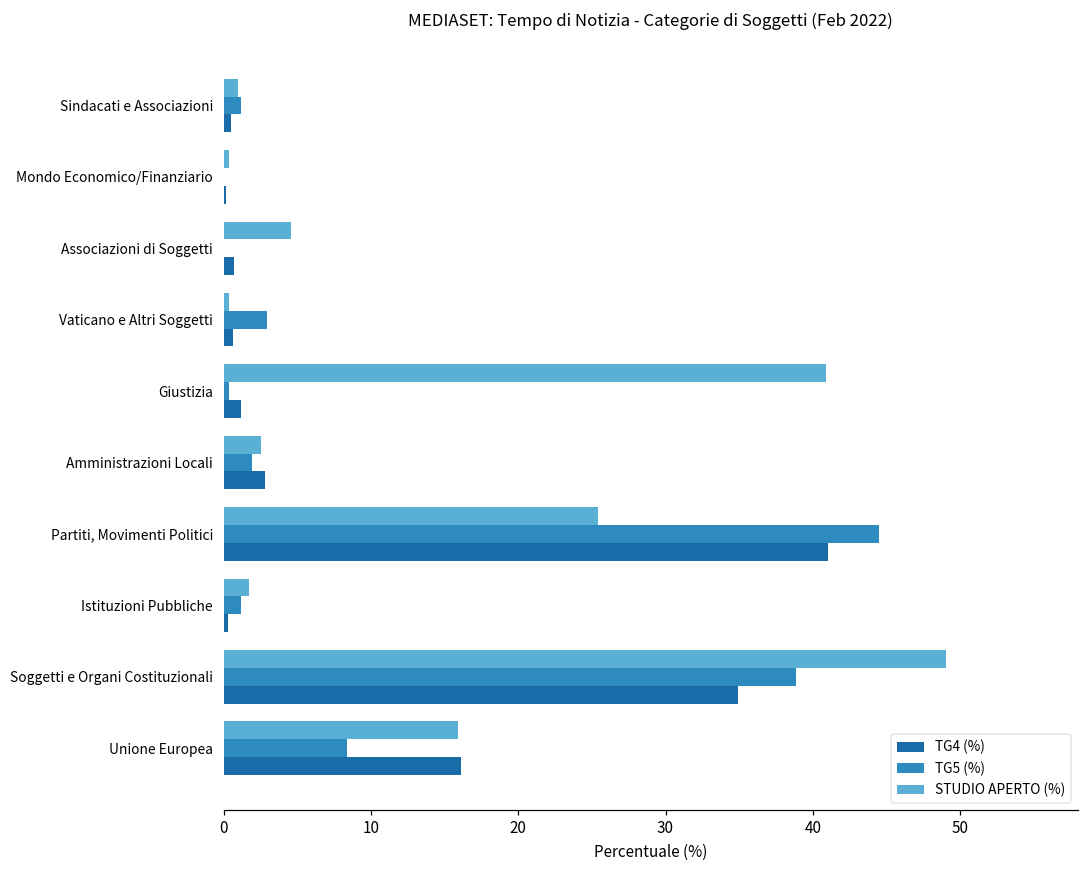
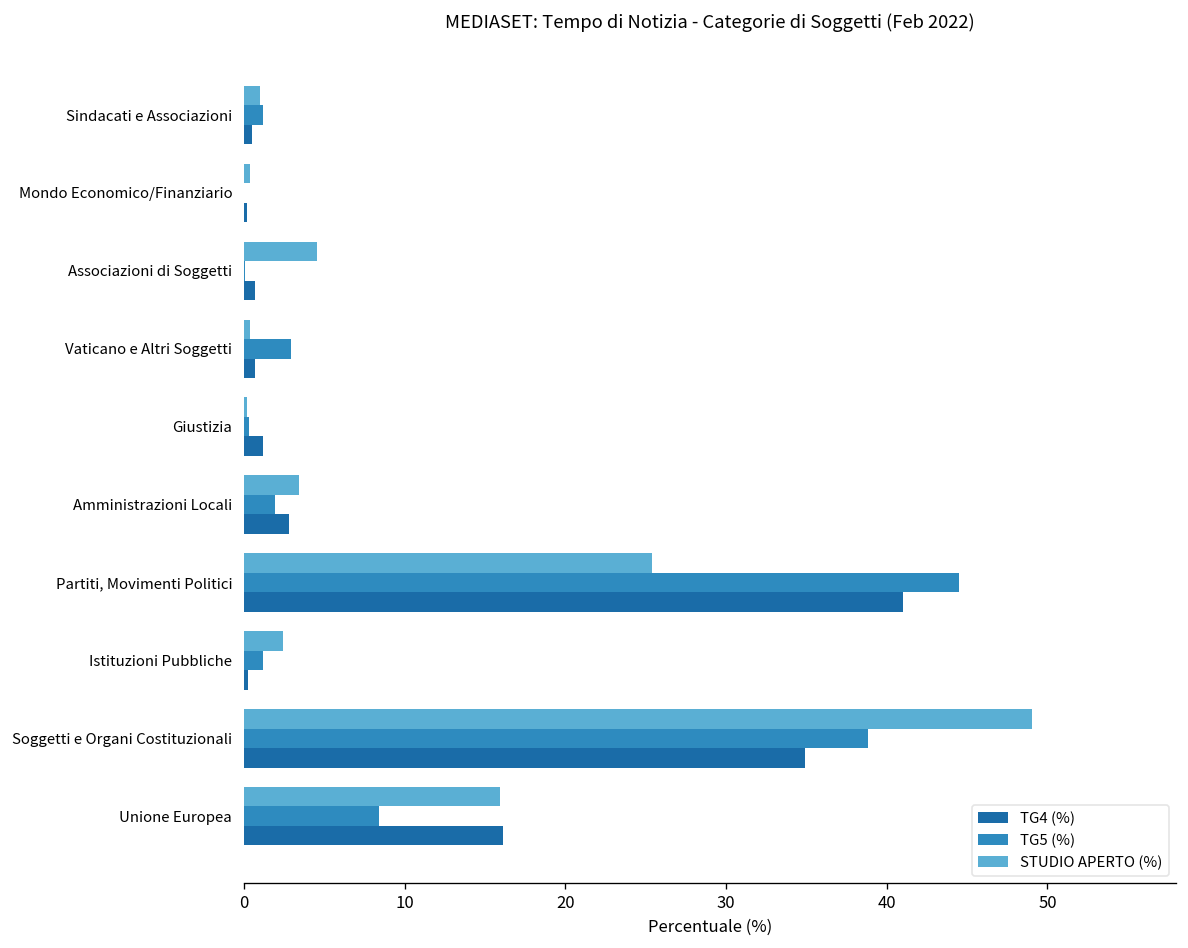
STUDIO APERTO (%), Giustizia: 40.9 -> 0.2
STUDIO APERTO (%), Amministrazioni Locali: 2.6 -> 3.4
STUDIO APERTO (%), Istituzioni Pubbliche: 1.7 -> 2.5
